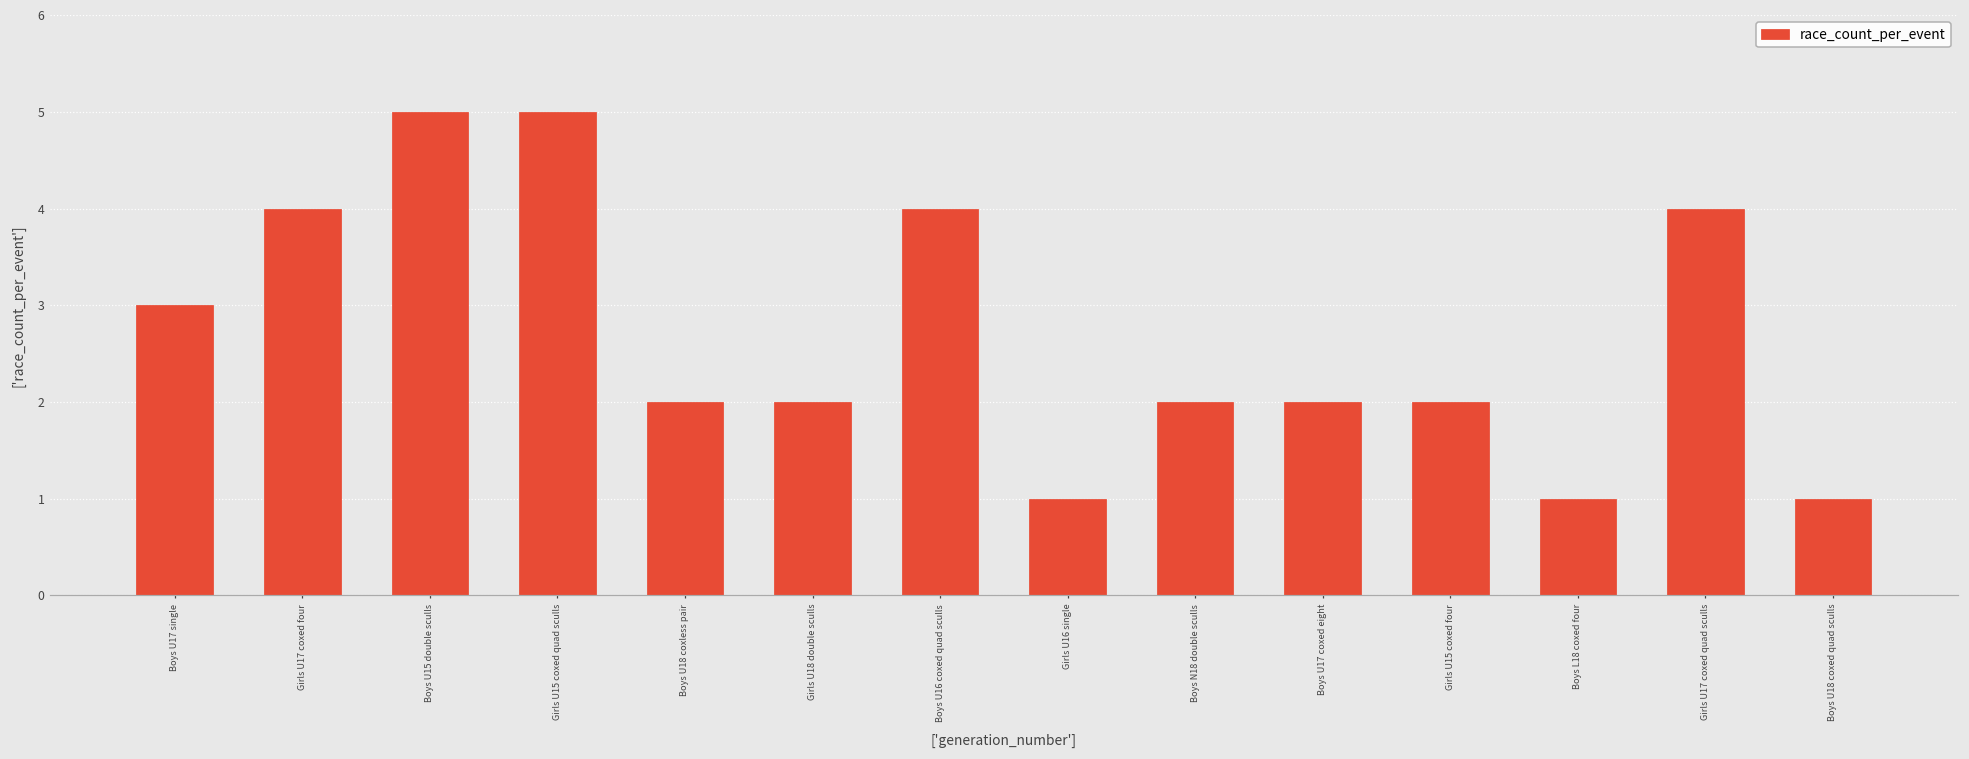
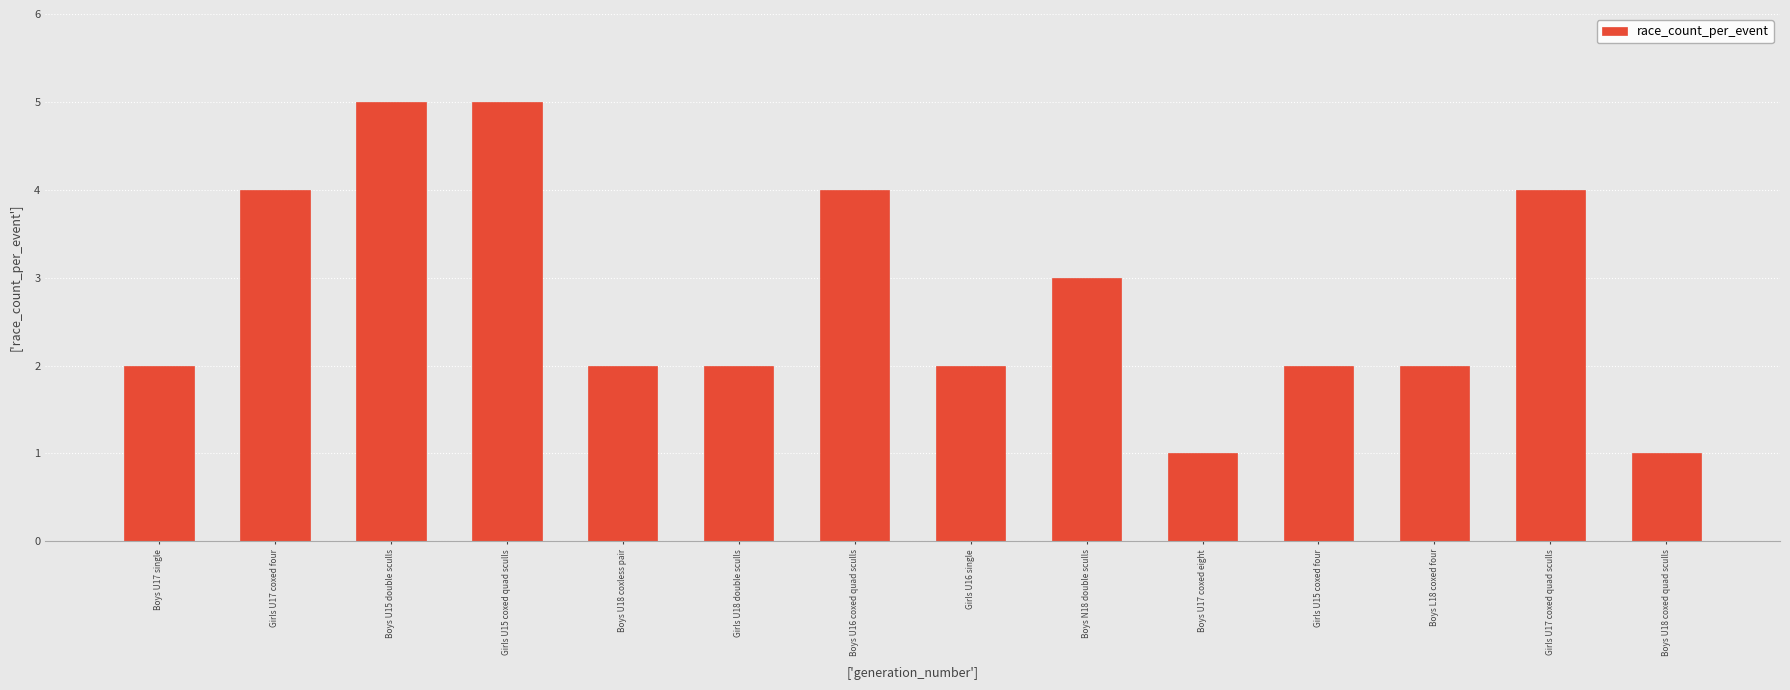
Boys U17 single: 3 -> 2
Girls U16 single: 1 -> 2
Boys N18 double sculls: 2 -> 3
Boys U17 coxed eight: 2 -> 1
Boys L18 coxed four: 1 -> 2
